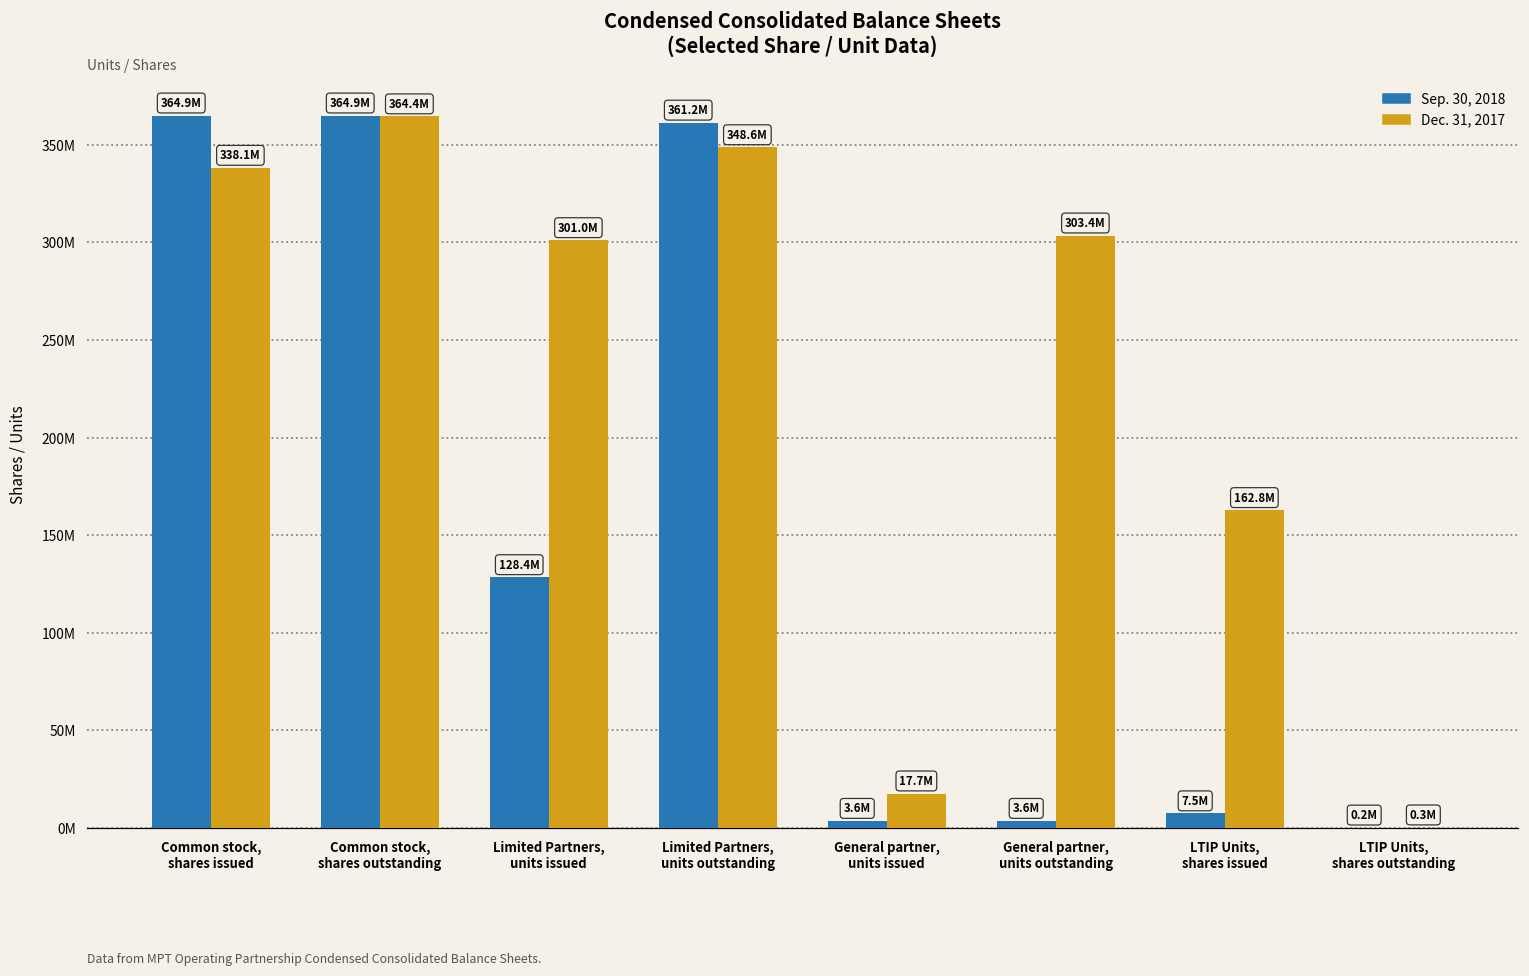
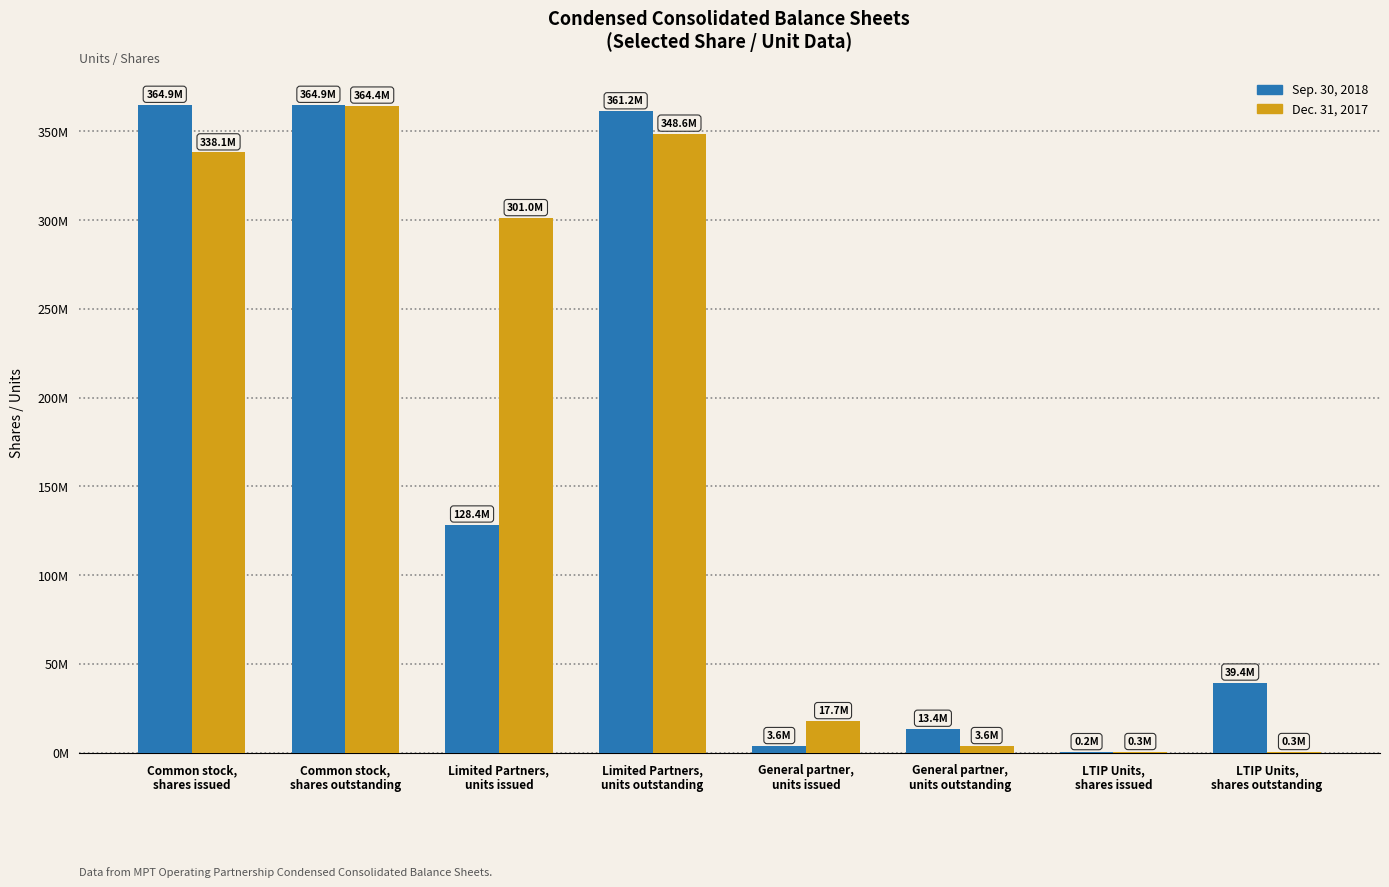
Sep. 30, 2018, General partner, units outstanding: 3.6M -> 13.4M
Dec. 31, 2017, General partner, units outstanding: 303.4M -> 3.6M
Sep. 30, 2018, LTIP Units, shares issued: 7.5M -> 0.2M
Dec. 31, 2017, LTIP Units, shares issued: 162.8M -> 0.3M
Sep. 30, 2018, LTIP Units, shares outstanding: 0.2M -> 39.4M
